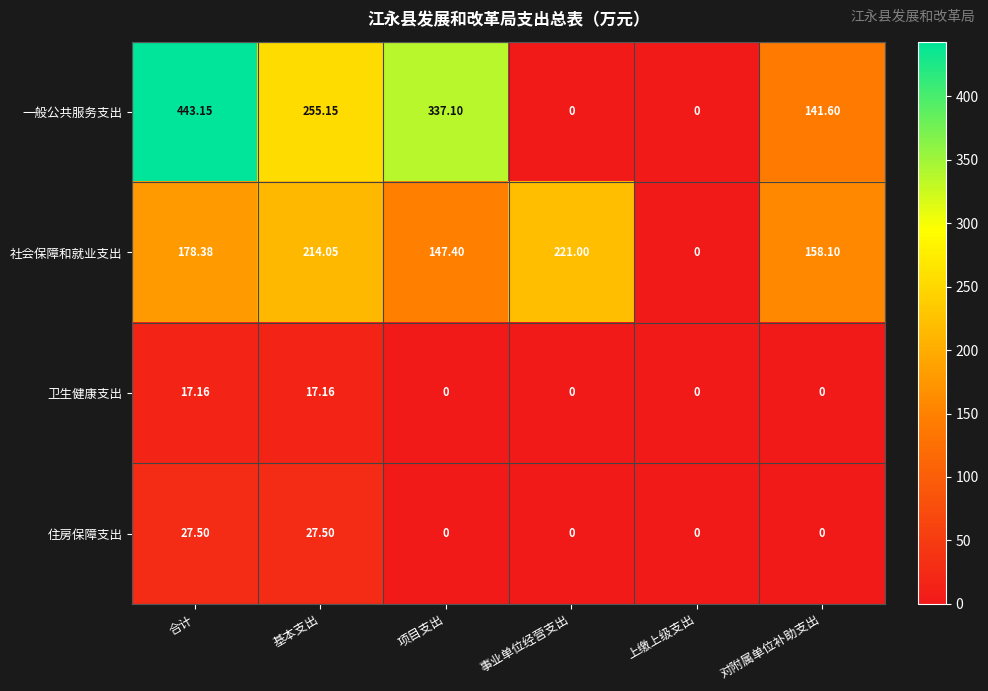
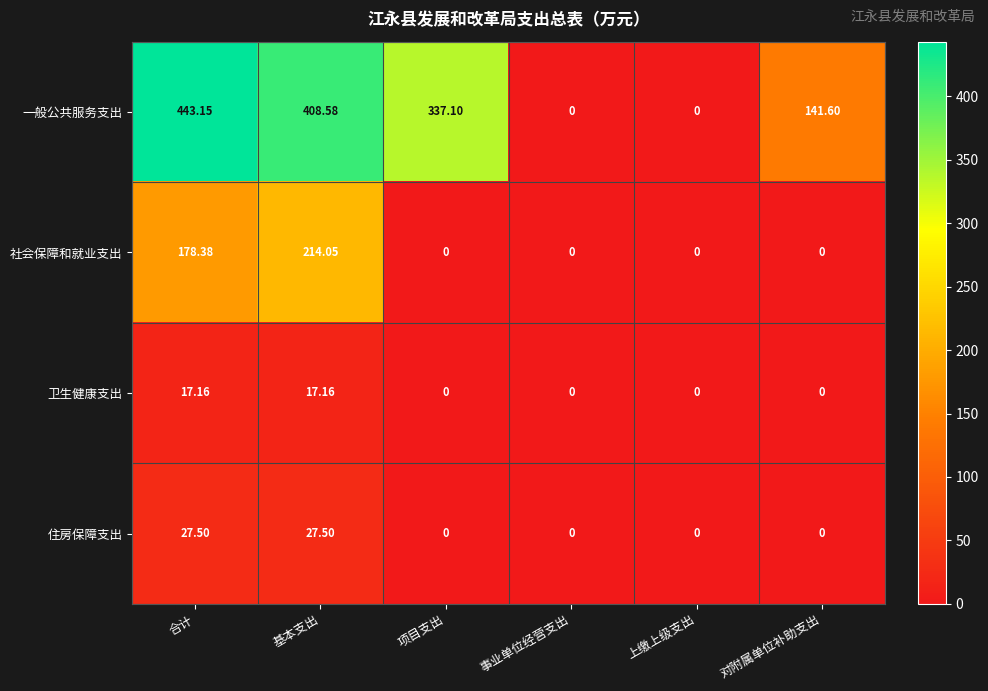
一般公共服务支出, 基本支出: 255.15 -> 408.58
社会保障和就业支出, 项目支出: 147.40 -> 0
社会保障和就业支出, 事业单位经营支出: 221.00 -> 0
社会保障和就业支出, 对附属单位补助支出: 158.10 -> 0
